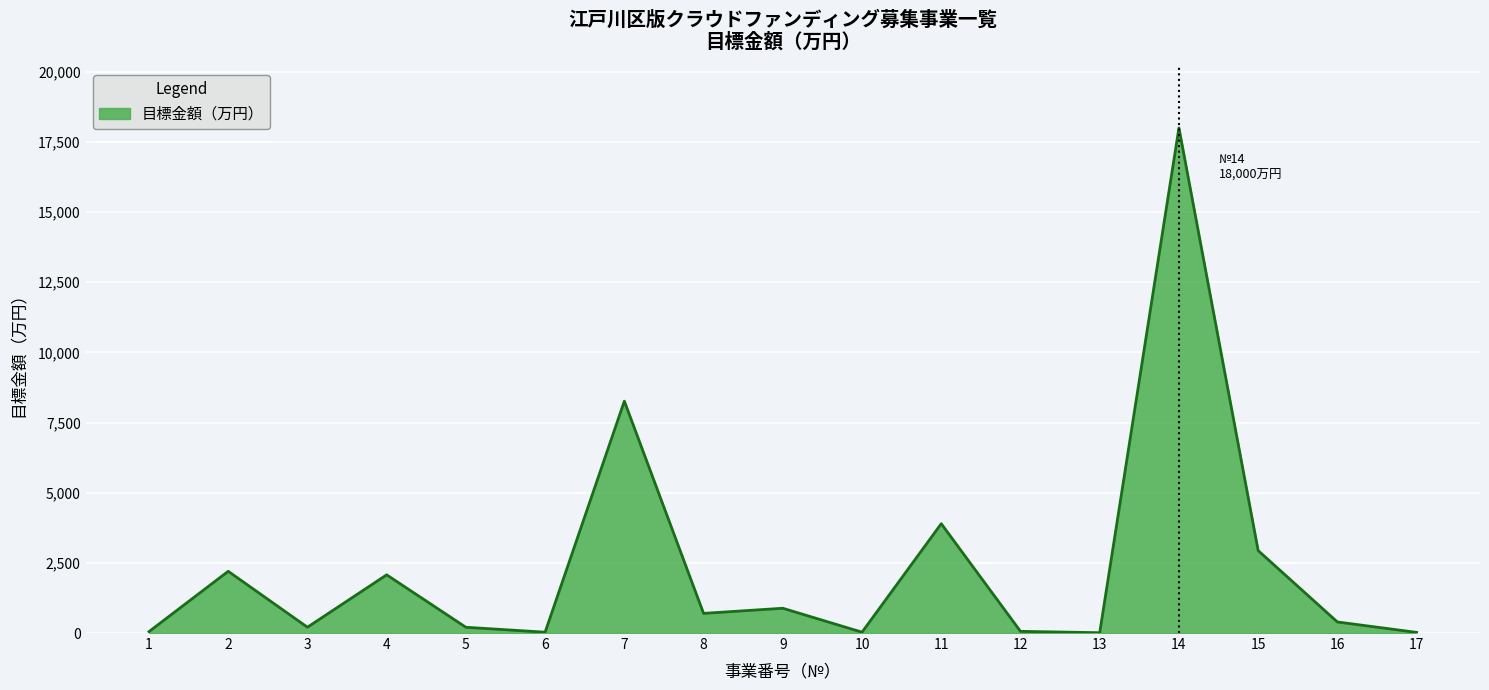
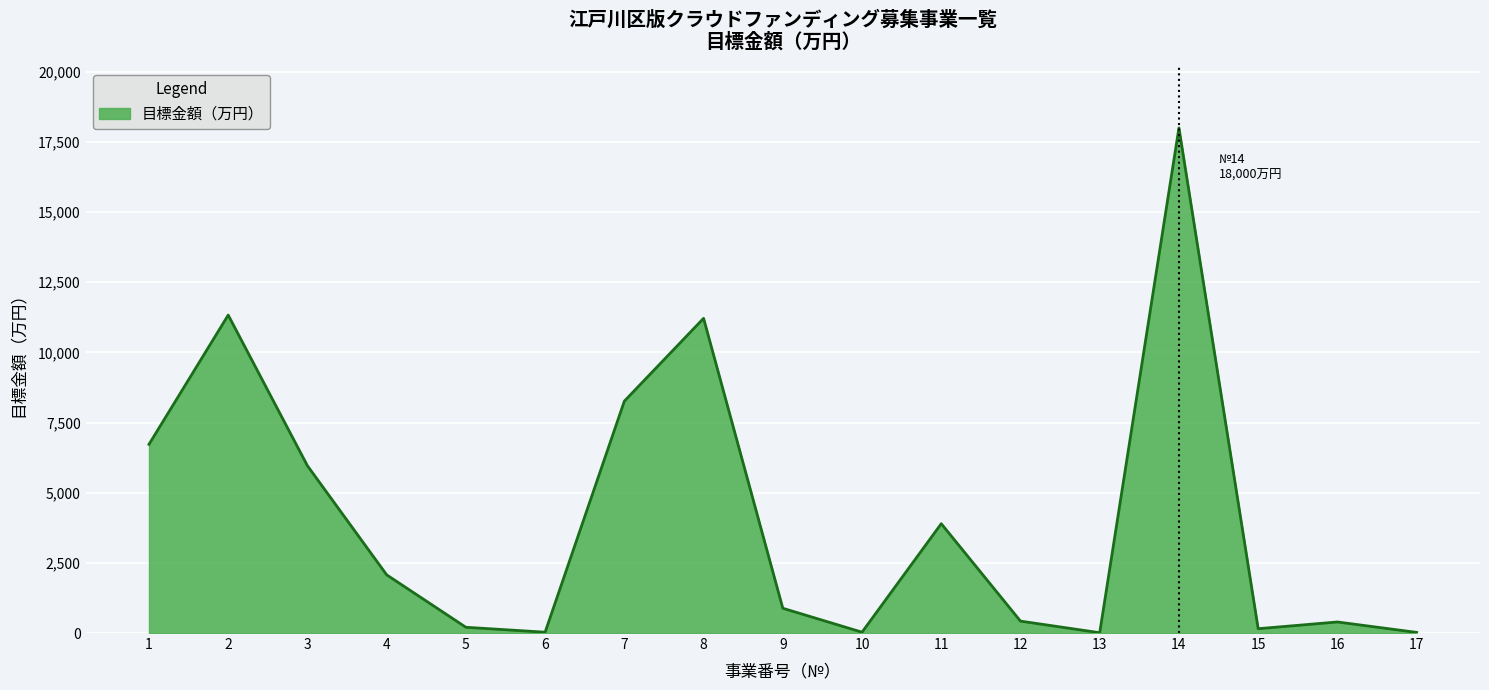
1: 100 -> 6,700
2: 2,200 -> 11,300
3: 200 -> 6,000
8: 700 -> 11,200
12: 100 -> 400
15: 2,900 -> 200
